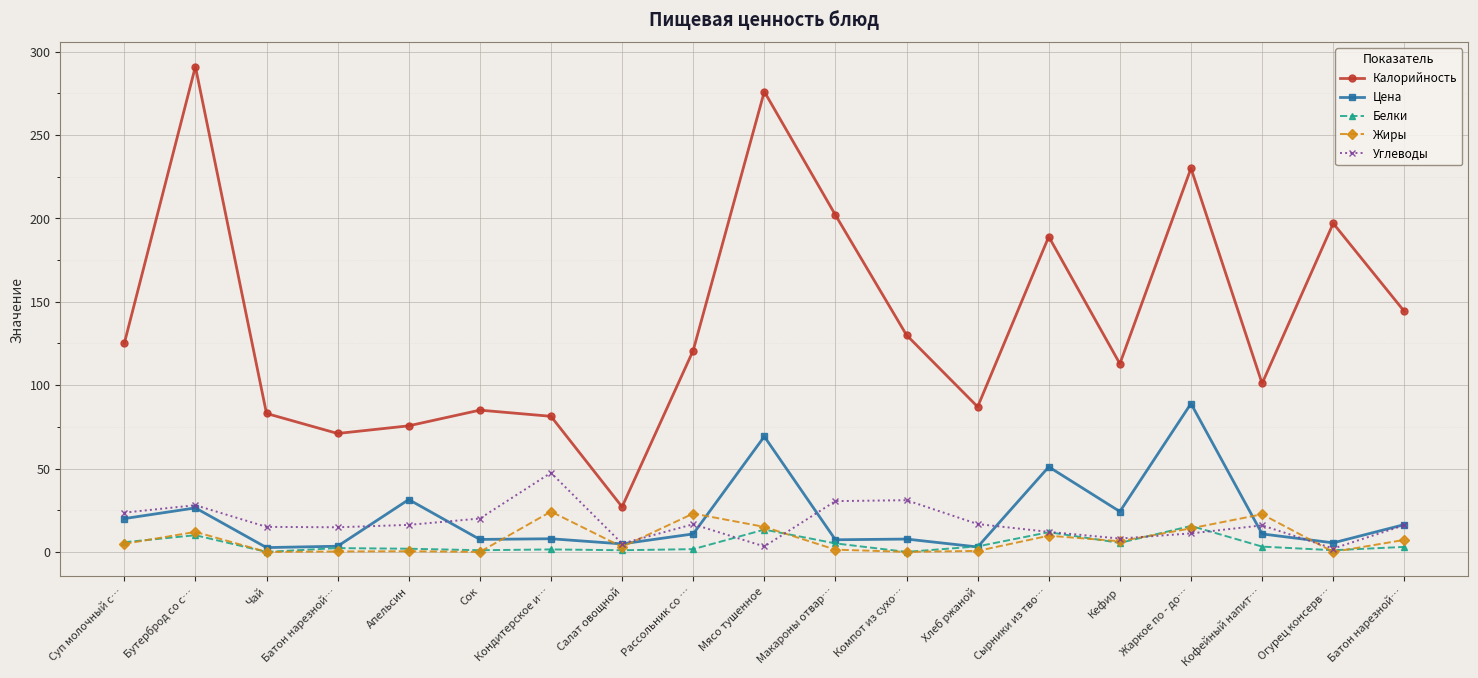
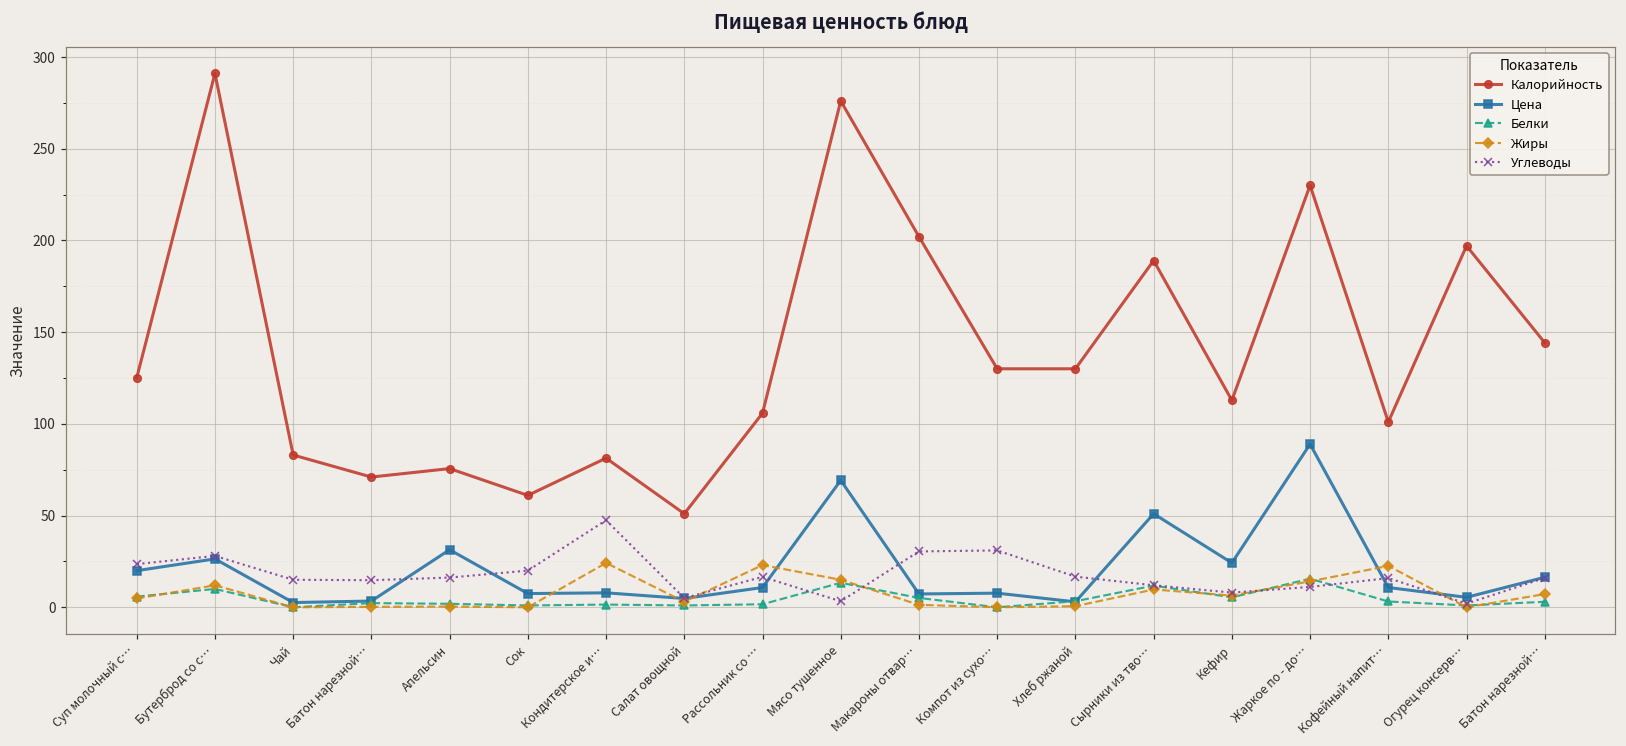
Калорийность, Сок: 85 -> 61
Калорийность, Салат овощной: 27 -> 51
Калорийность, Рассольник со …: 121 -> 106
Калорийность, Хлеб ржаной: 87 -> 130
